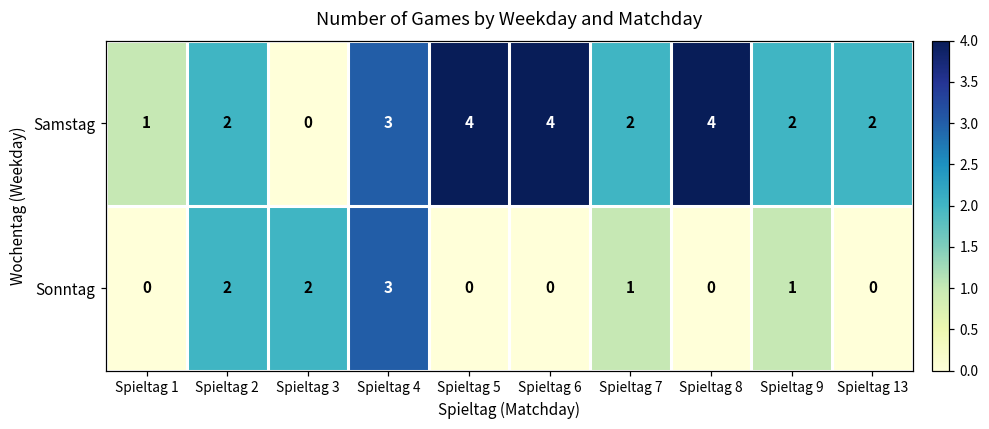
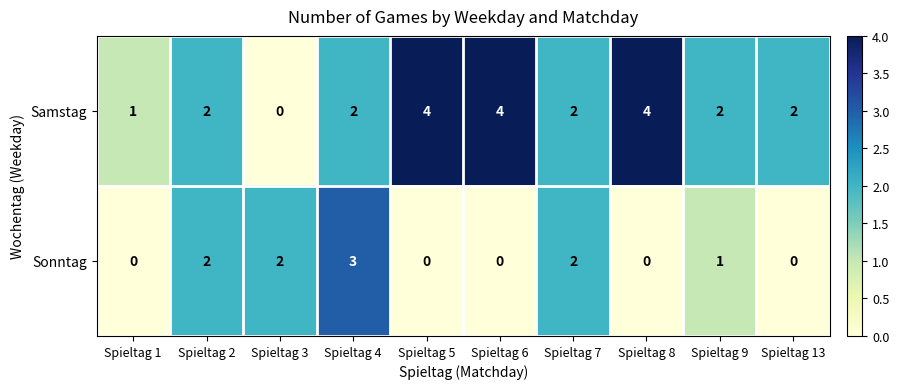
Samstag, Spieltag 4: 3 -> 2
Sonntag, Spieltag 7: 1 -> 2
